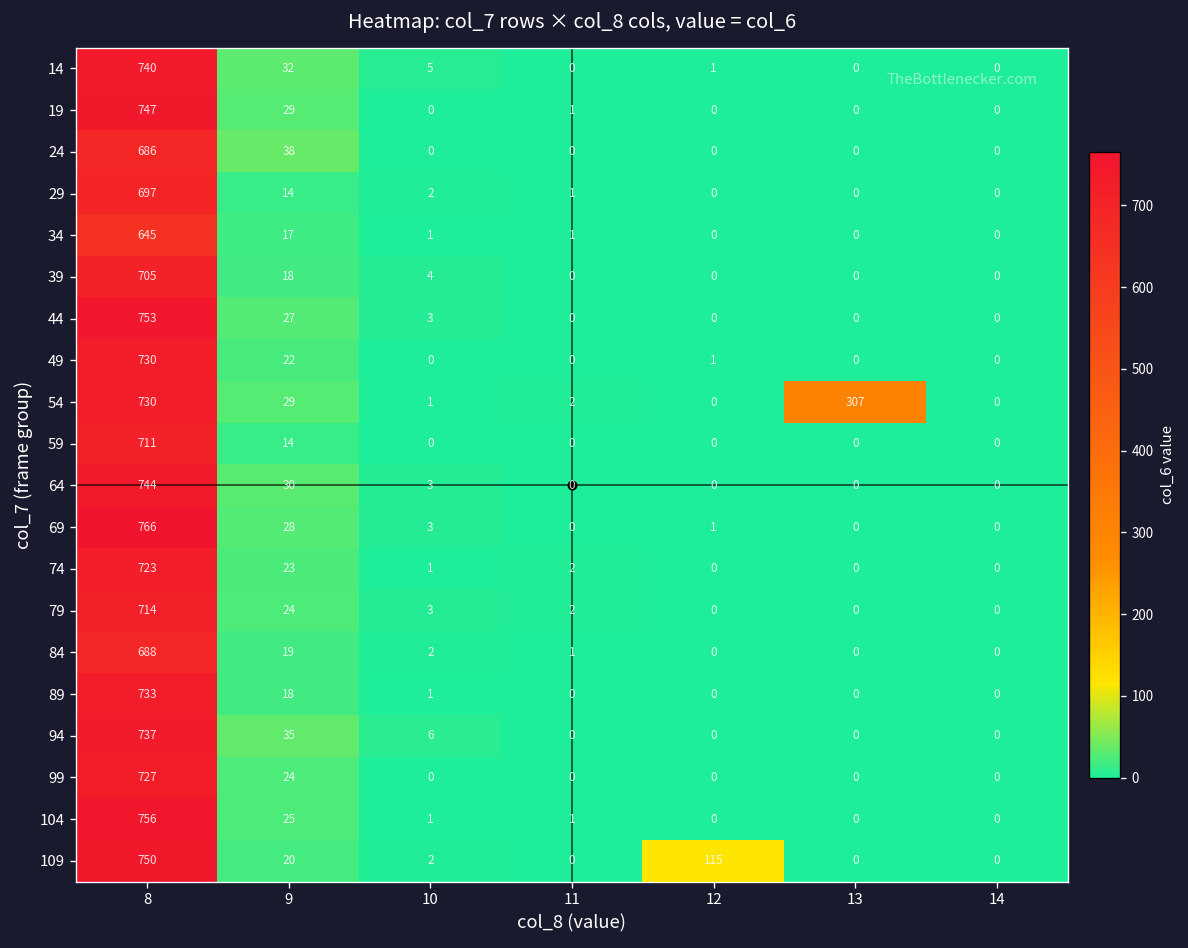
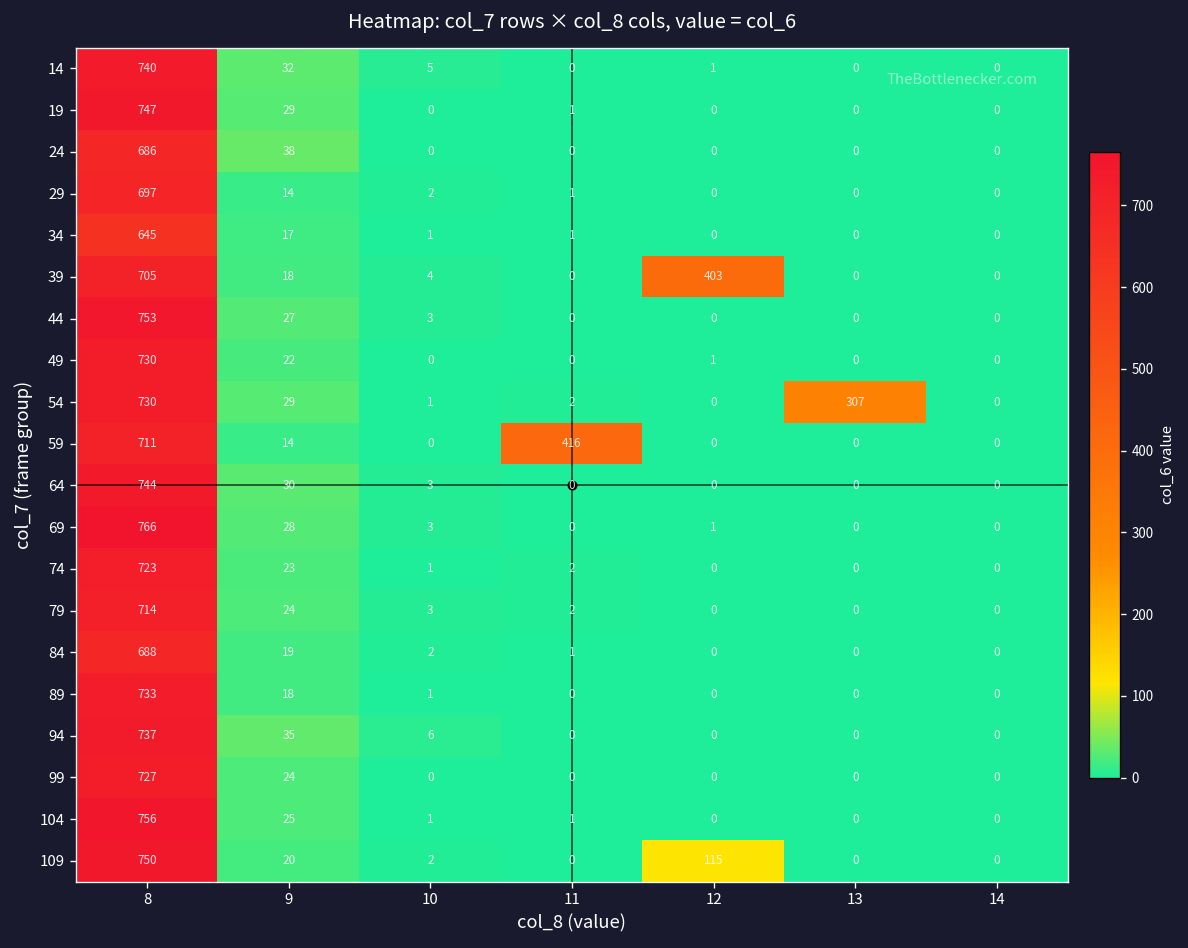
39, 12: 0 -> 403
59, 11: 0 -> 416
